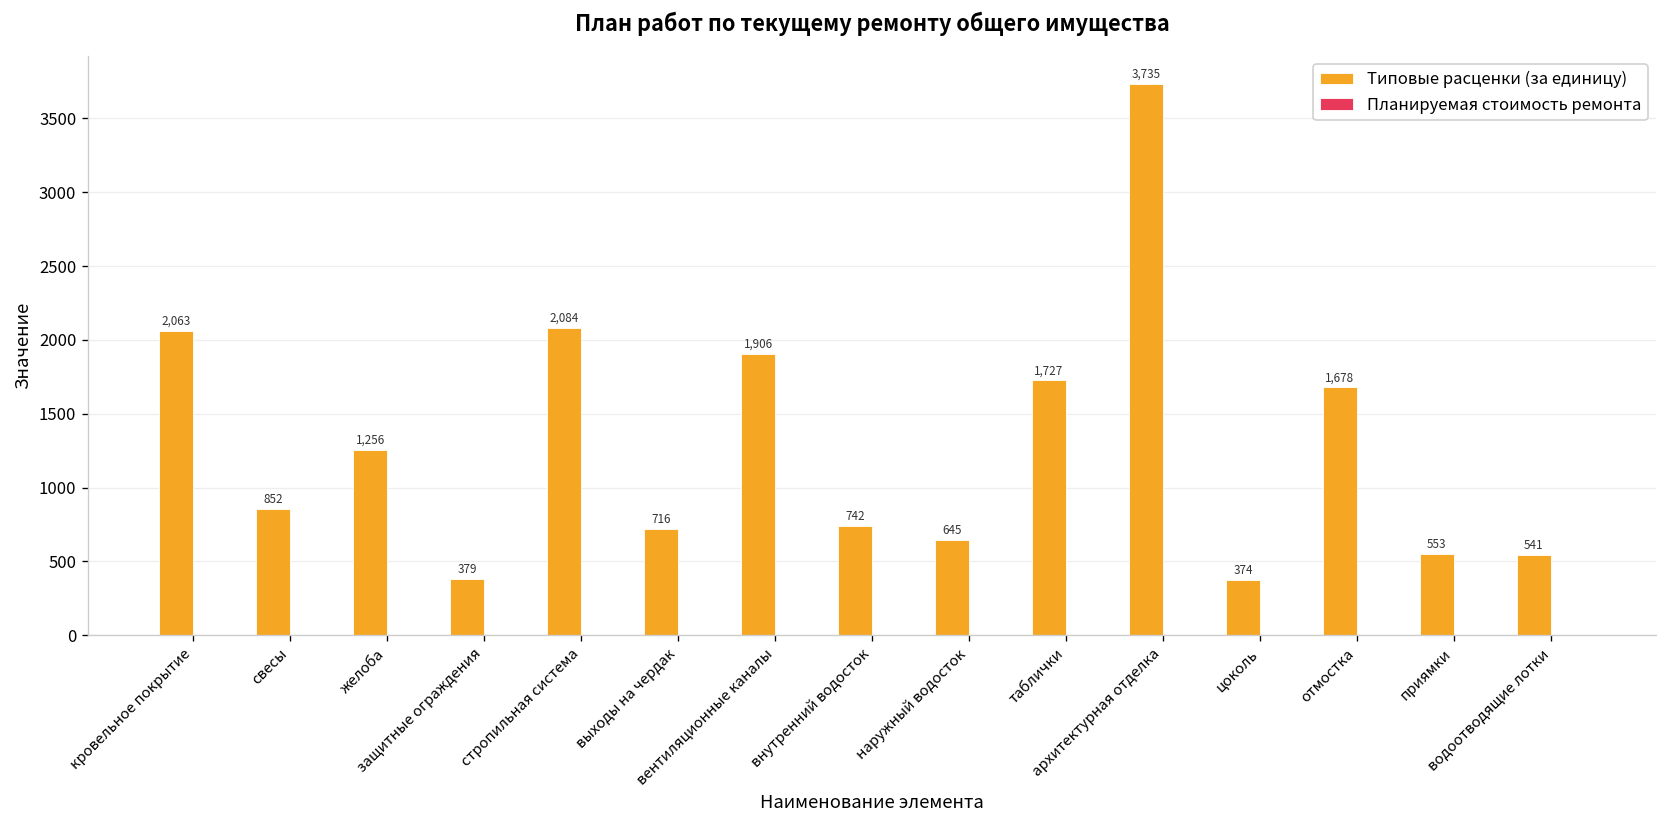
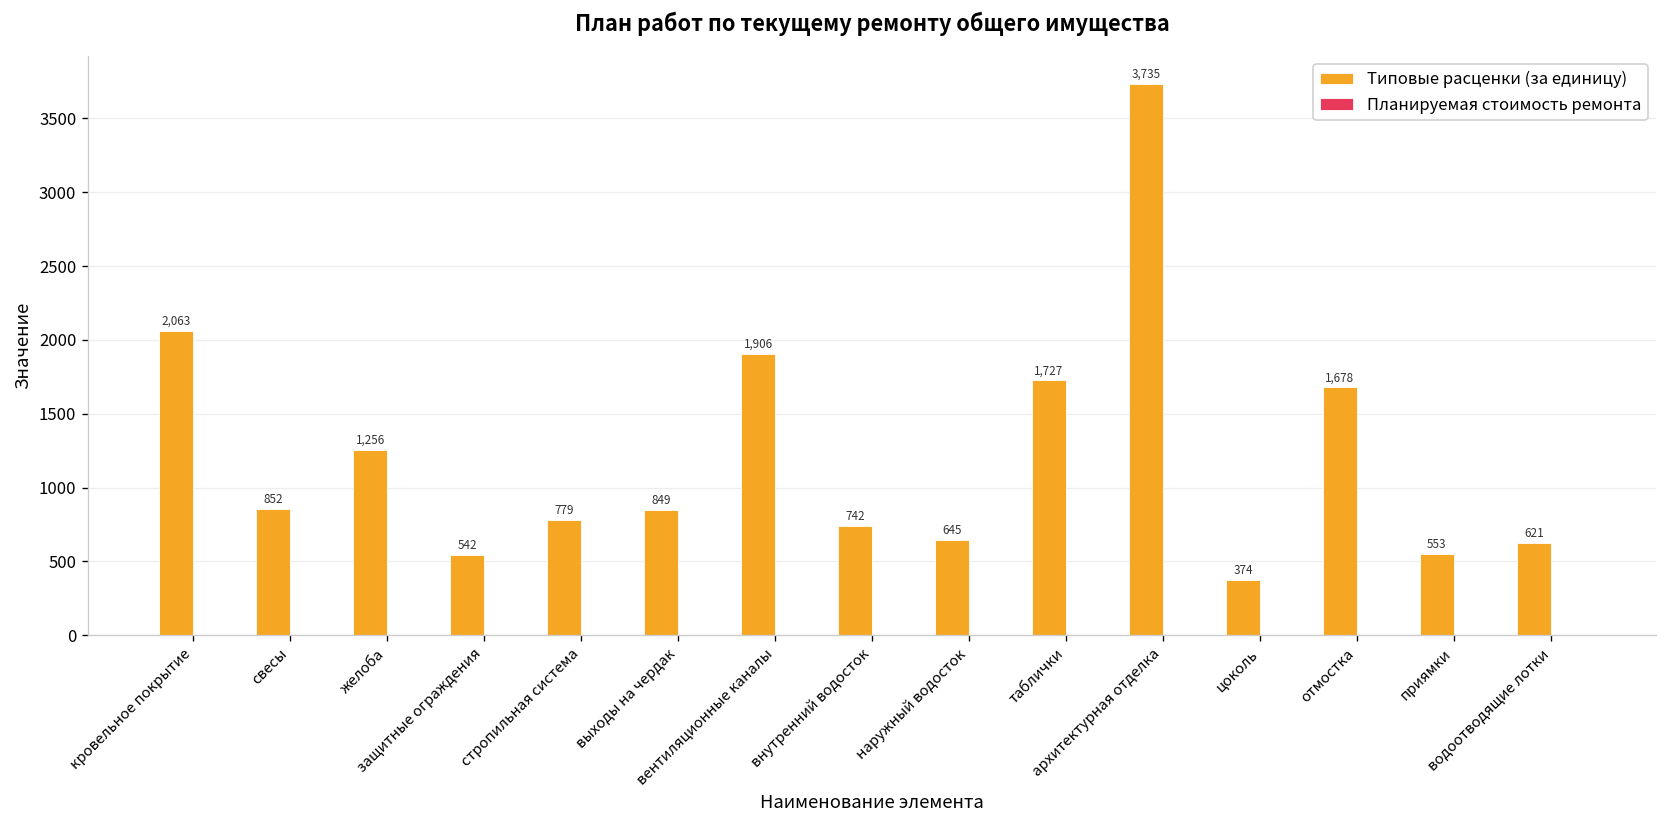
Типовые расценки (за единицу), защитные ограждения: 379 -> 542
Типовые расценки (за единицу), стропильная система: 2,084 -> 779
Типовые расценки (за единицу), выходы на чердак: 716 -> 849
Типовые расценки (за единицу), водоотводящие лотки: 541 -> 621
